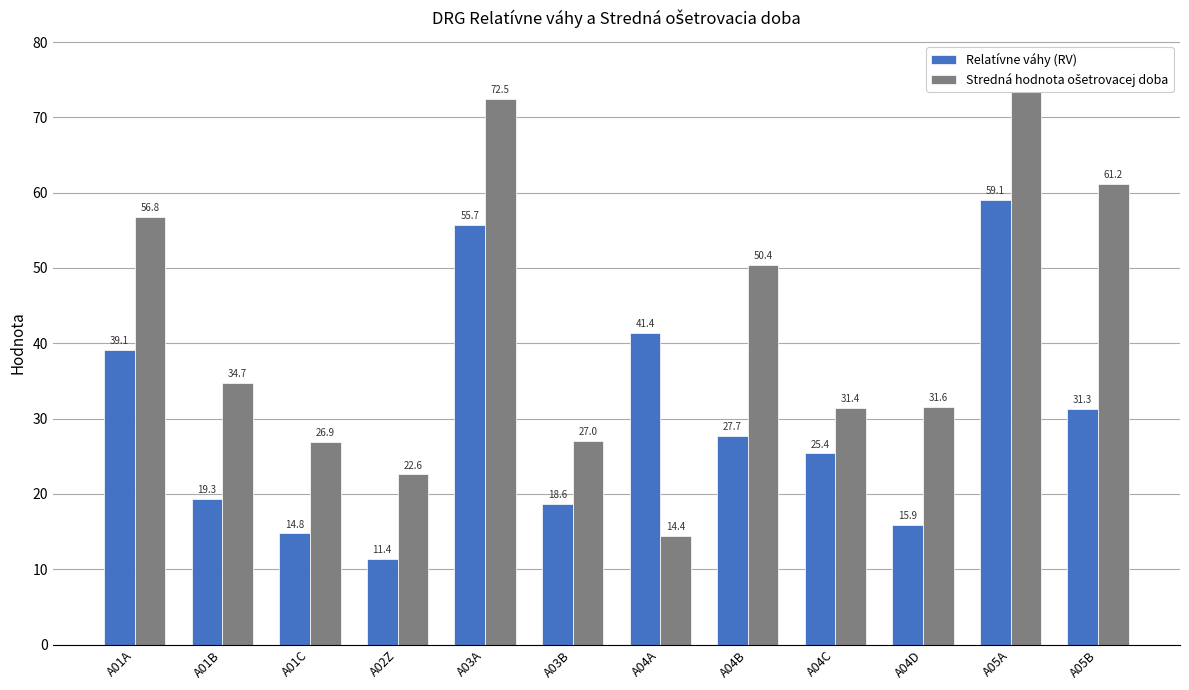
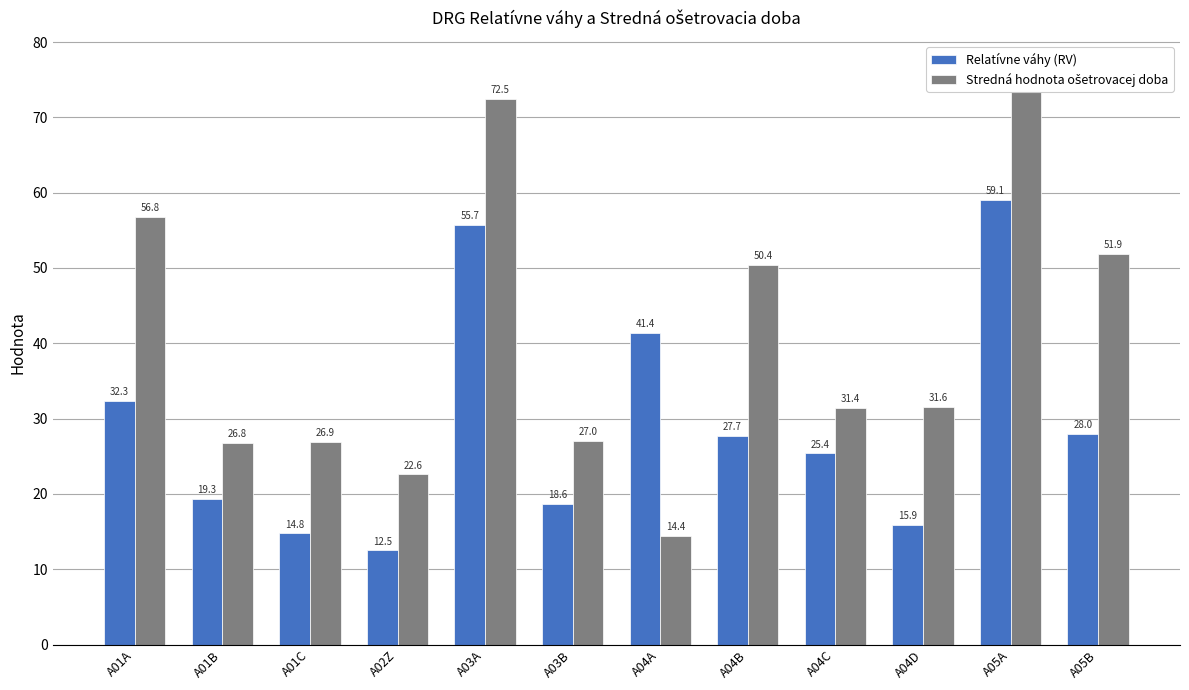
Relatívne váhy (RV), A01A: 39.1 -> 32.3
Stredná hodnota ošetrovacej doba, A01B: 34.7 -> 26.8
Relatívne váhy (RV), A02Z: 11.4 -> 12.5
Relatívne váhy (RV), A05B: 31.3 -> 28.0
Stredná hodnota ošetrovacej doba, A05B: 61.2 -> 51.9
